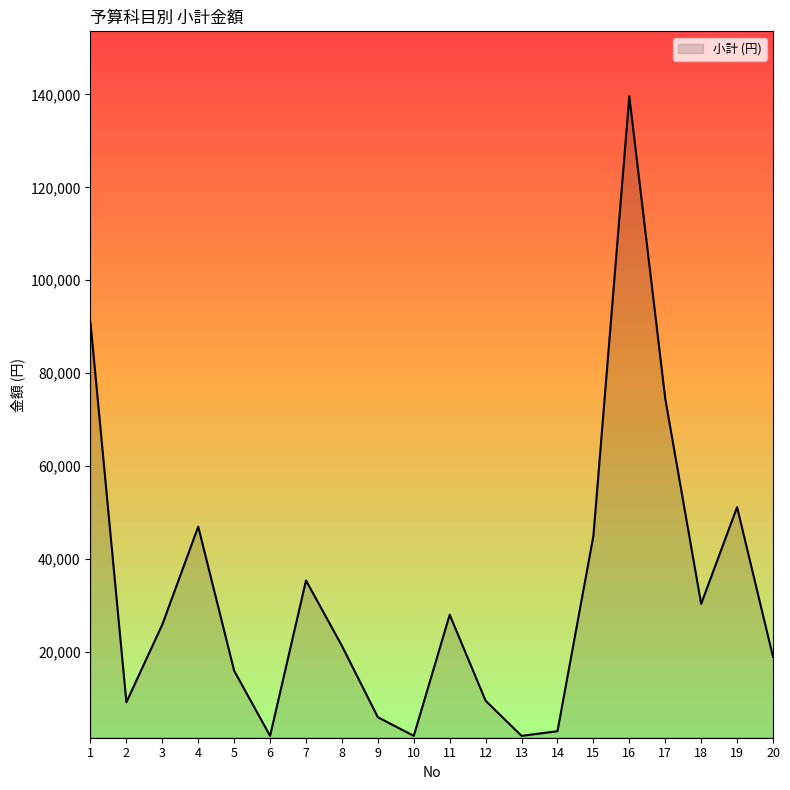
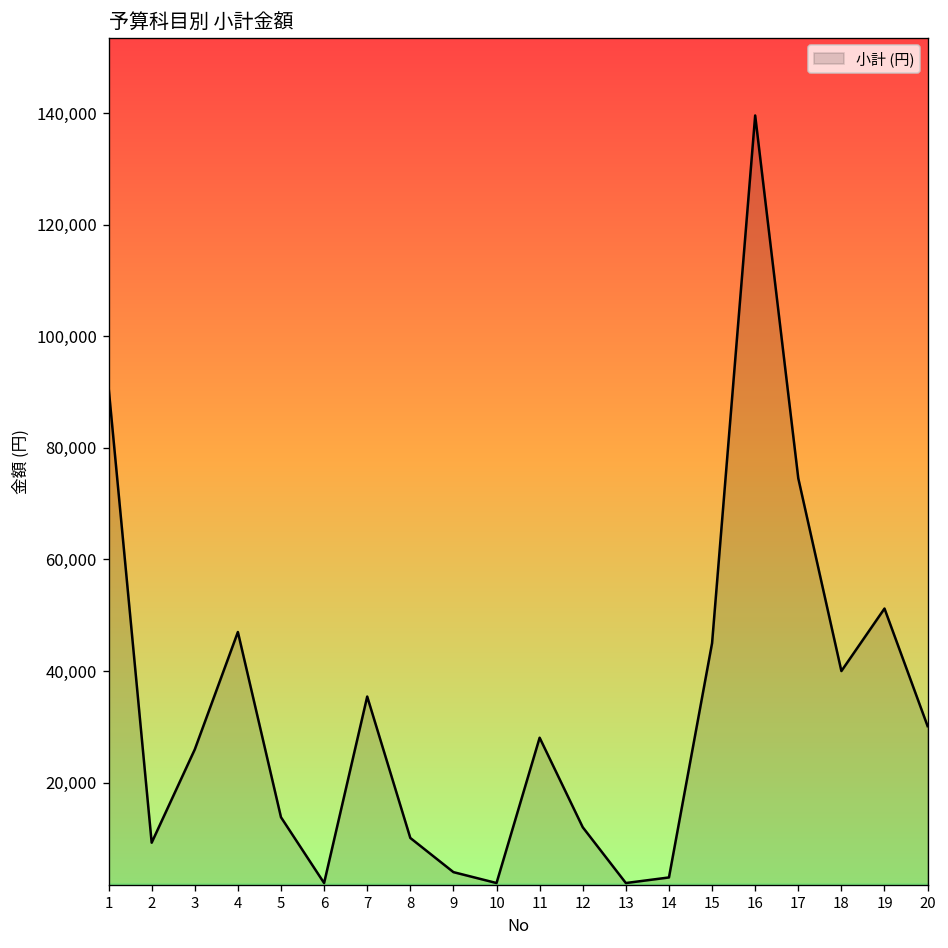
5: 16,000 -> 14,000
8: 21,000 -> 10,000
9: 6,000 -> 4,000
12: 10,000 -> 12,000
18: 30,000 -> 40,000
20: 19,000 -> 30,000
